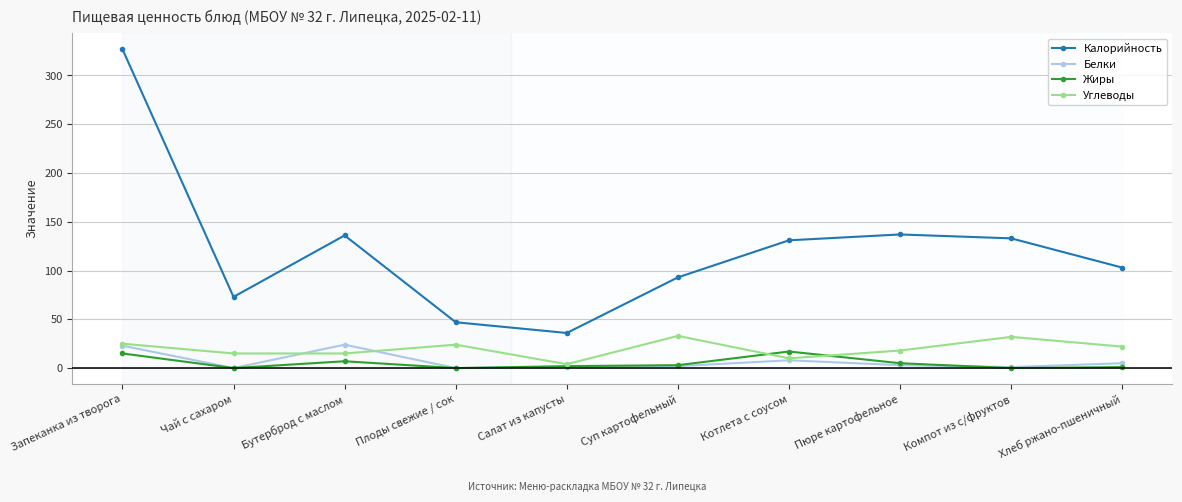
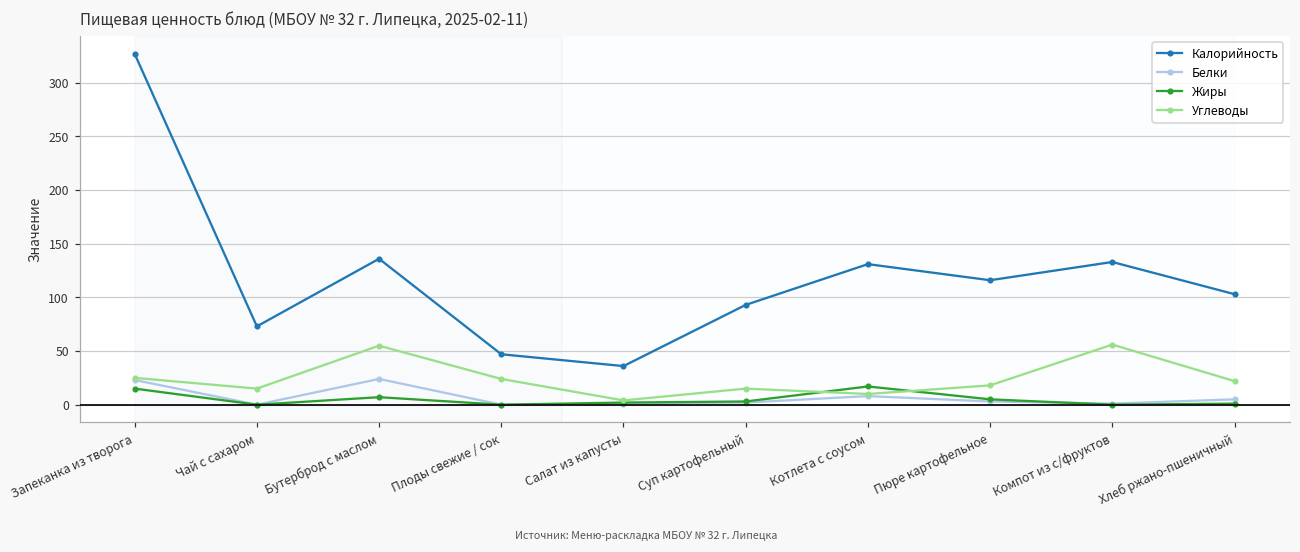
Углеводы, Бутерброд с маслом: 20 -> 60
Углеводы, Суп картофельный: 30 -> 20
Калорийность, Пюре картофельное: 140 -> 120
Углеводы, Компот из с/фруктов: 30 -> 60
